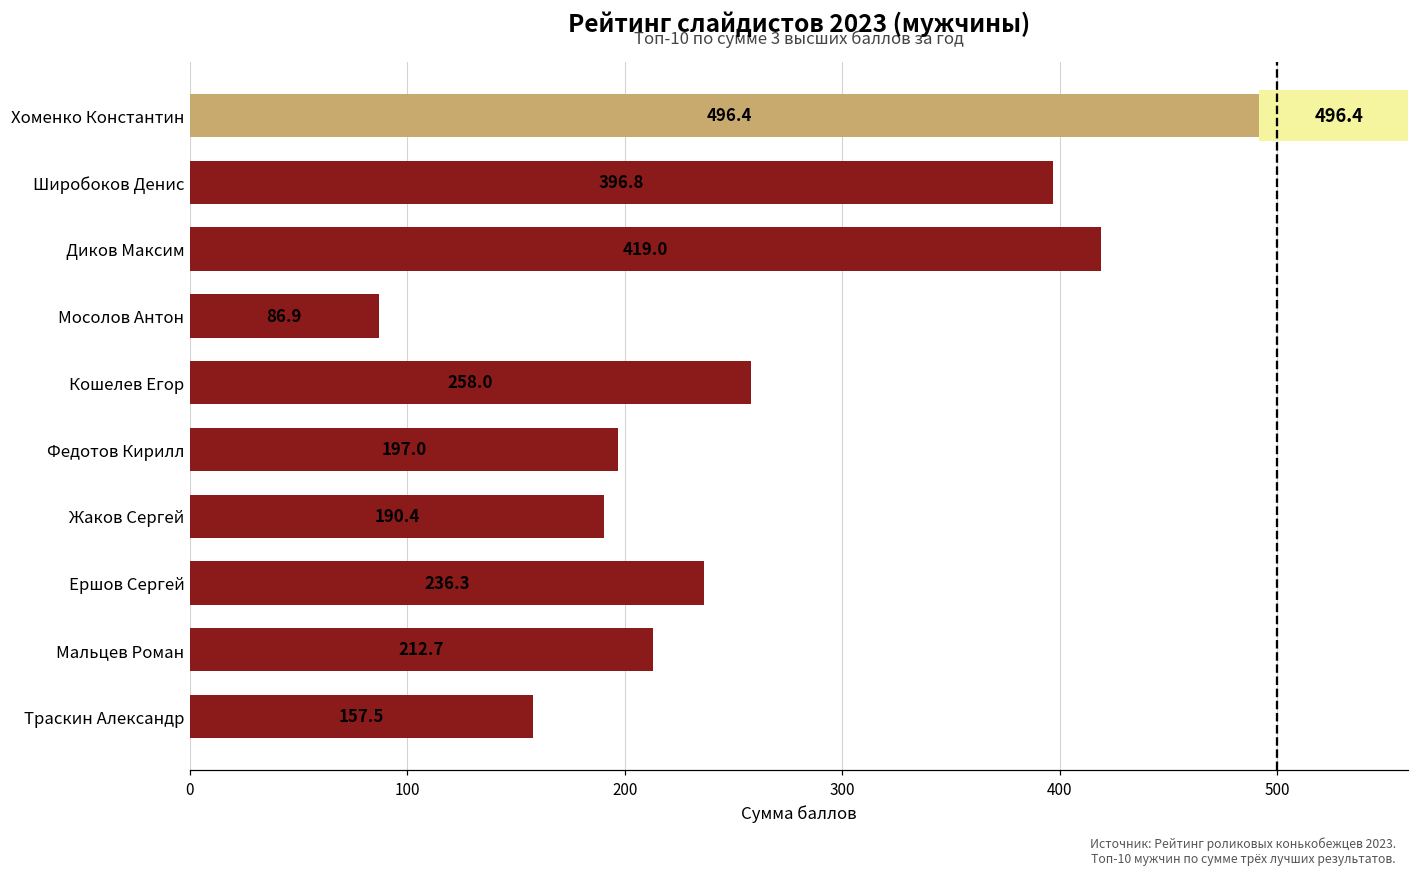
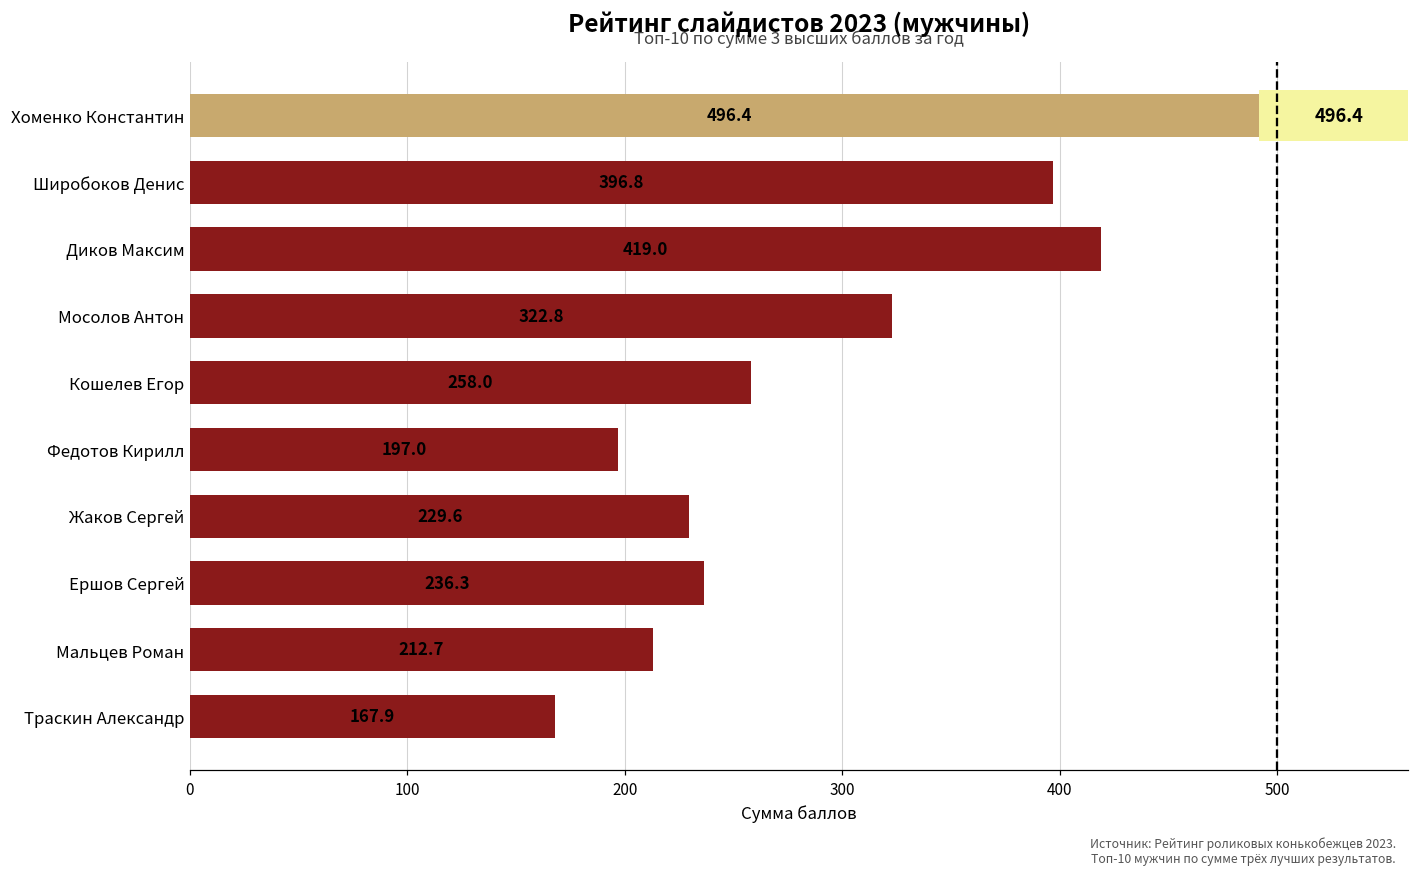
Мосолов Антон: 86.9 -> 322.8
Жаков Сергей: 190.4 -> 229.6
Траскин Александр: 157.5 -> 167.9
